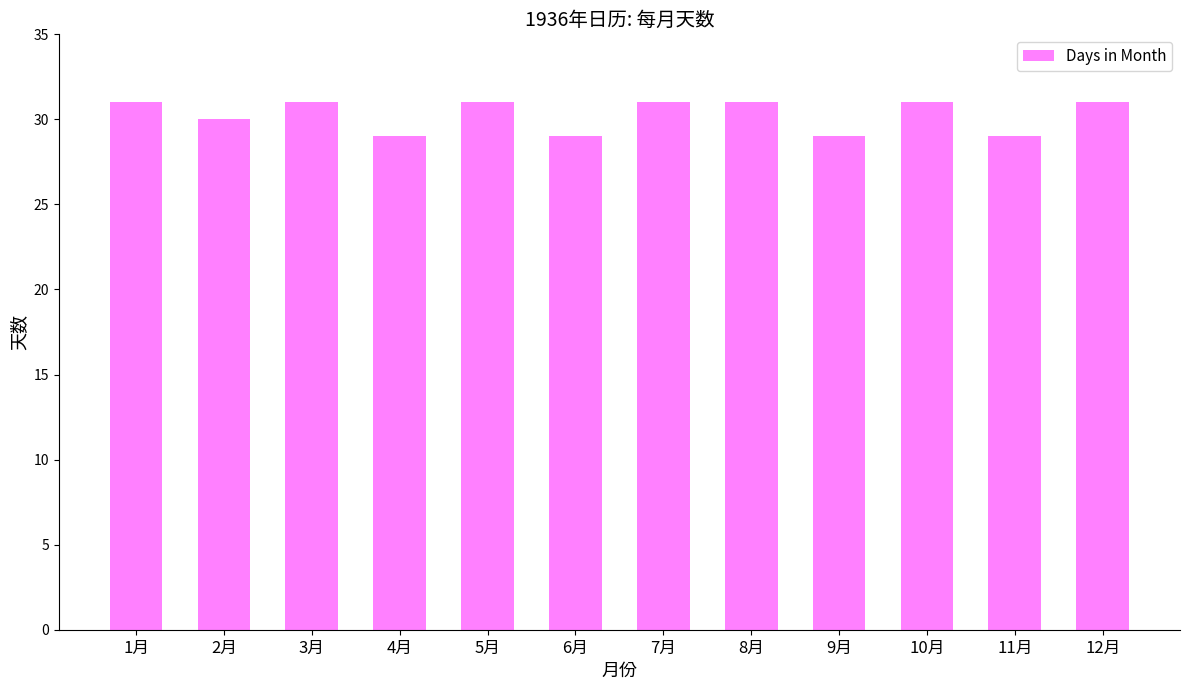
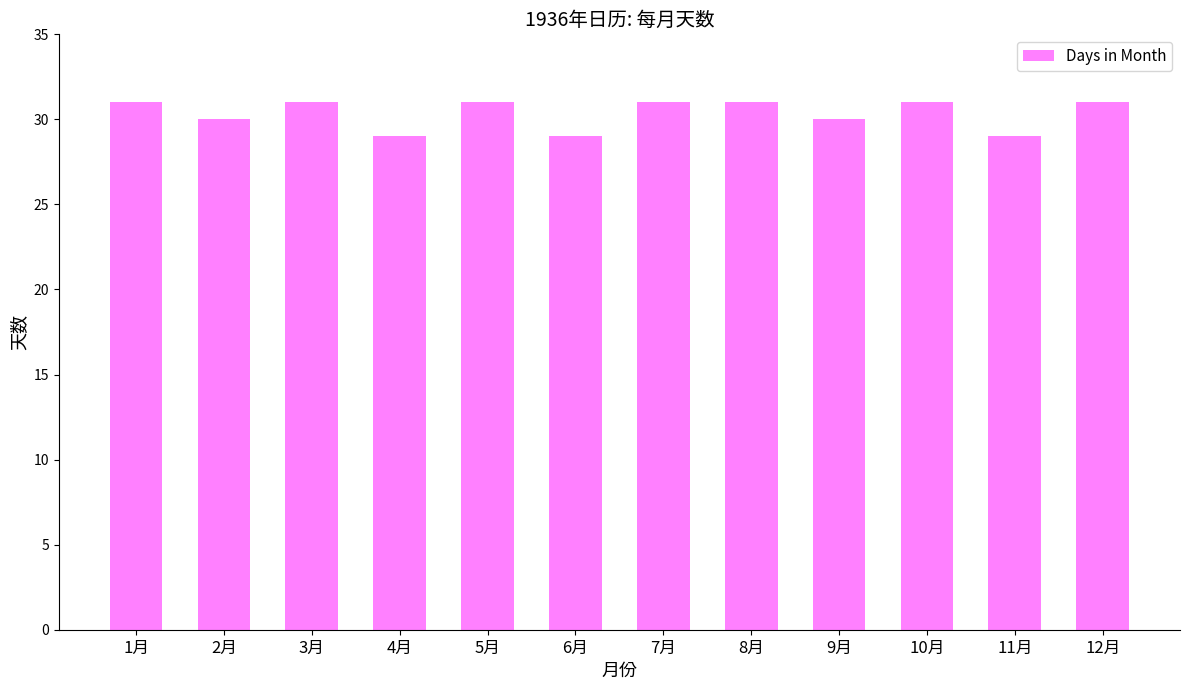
9月: 29 -> 30
